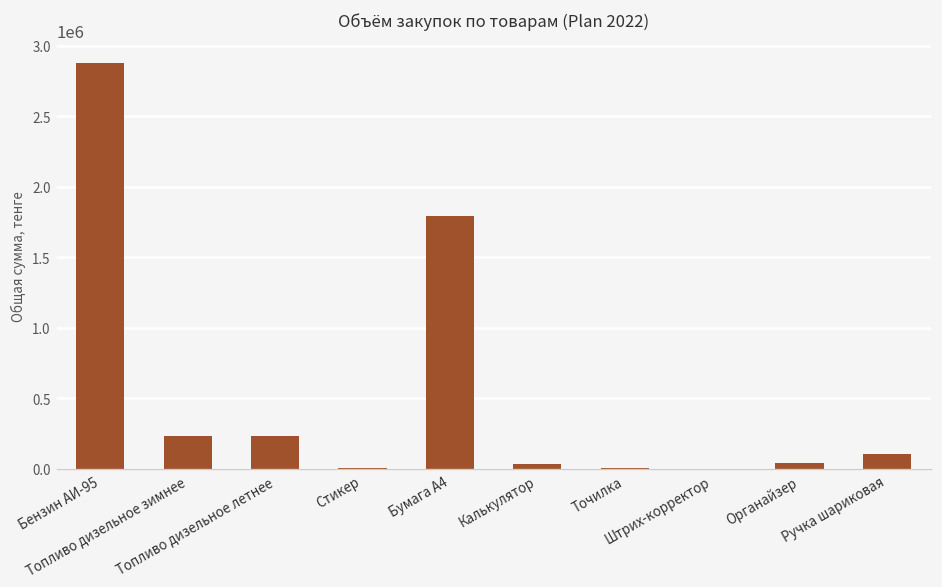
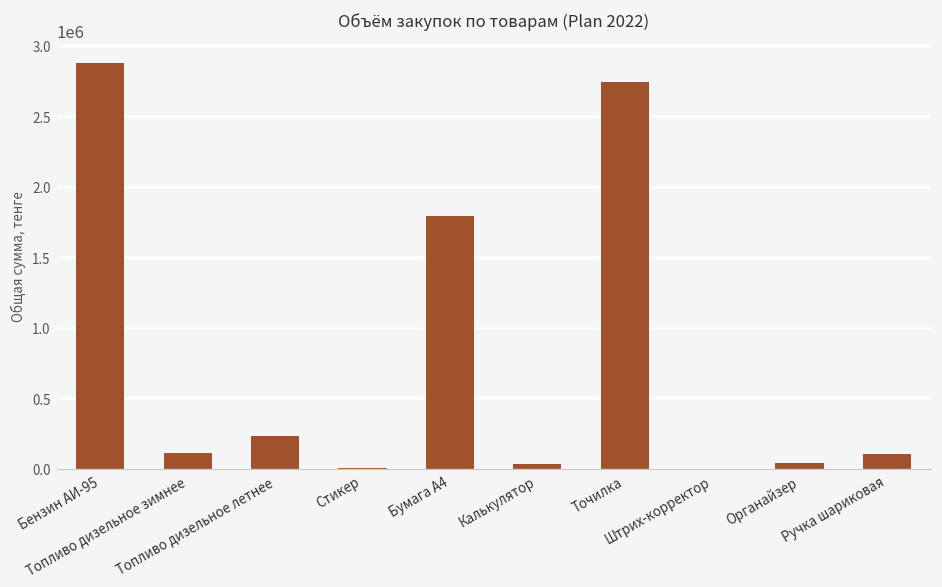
Топливо дизельное зимнее: 240000 -> 110000
Точилка: 10000 -> 2740000
